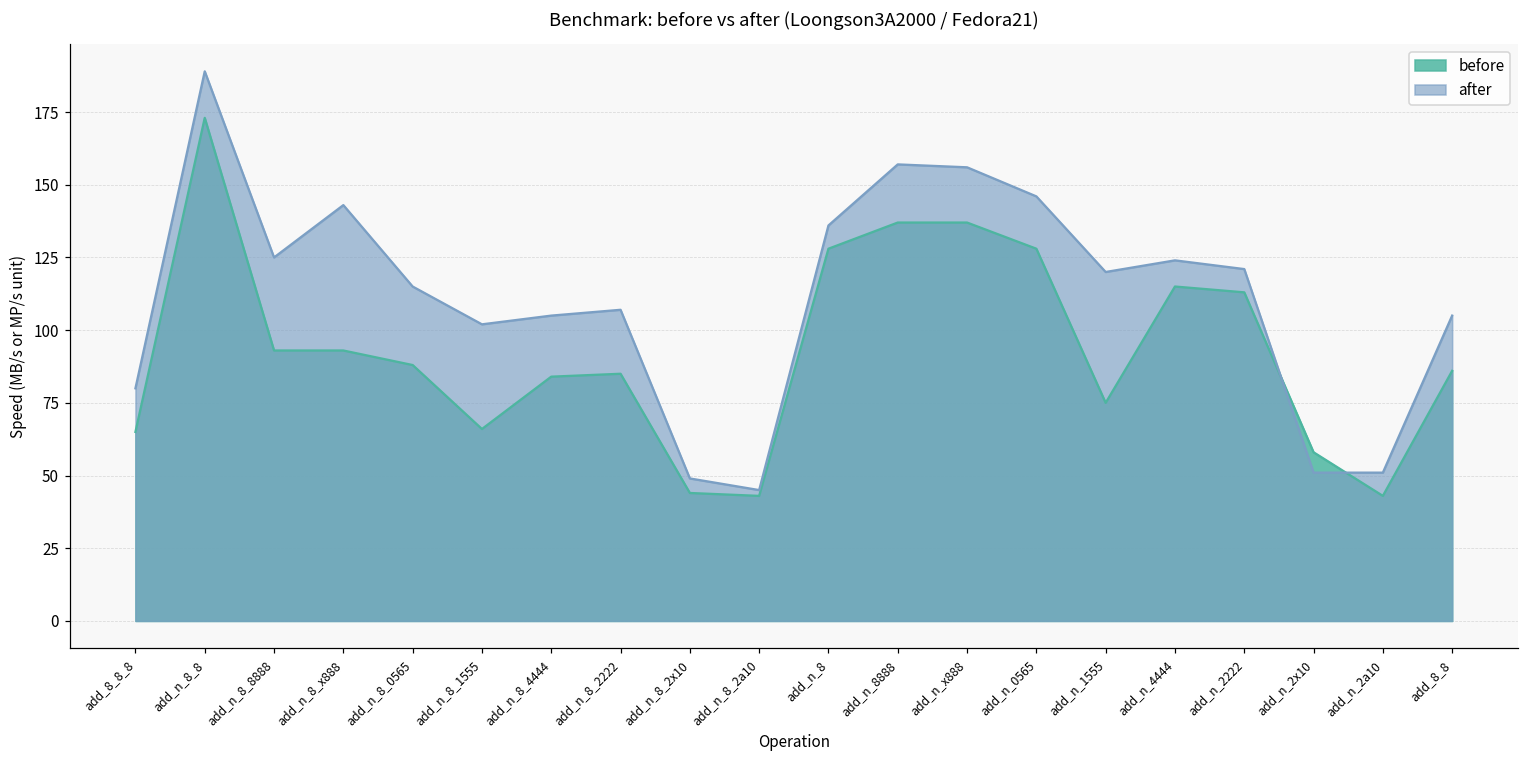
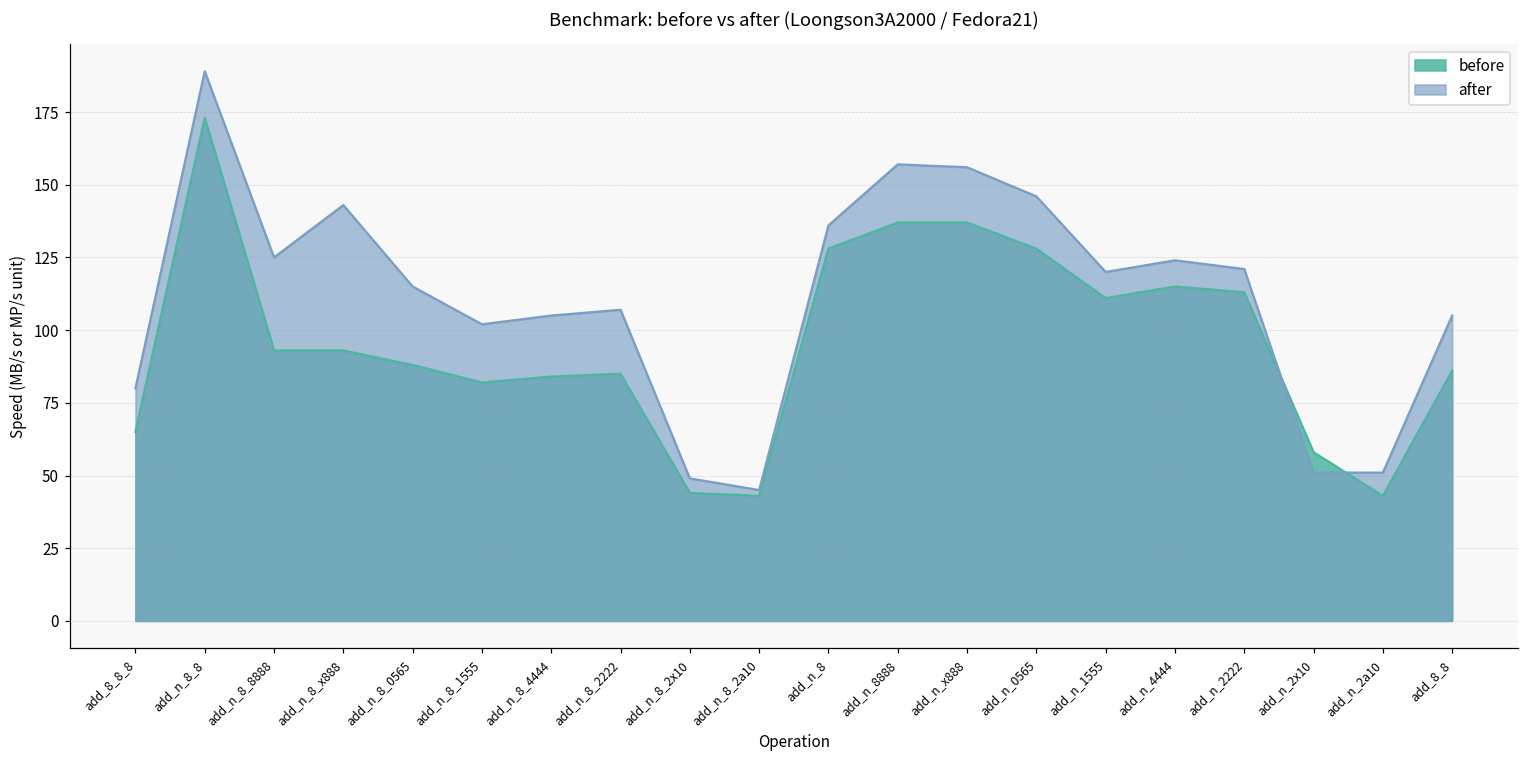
before, add_n_8_1555: 66 -> 82
before, add_n_1555: 75 -> 111
